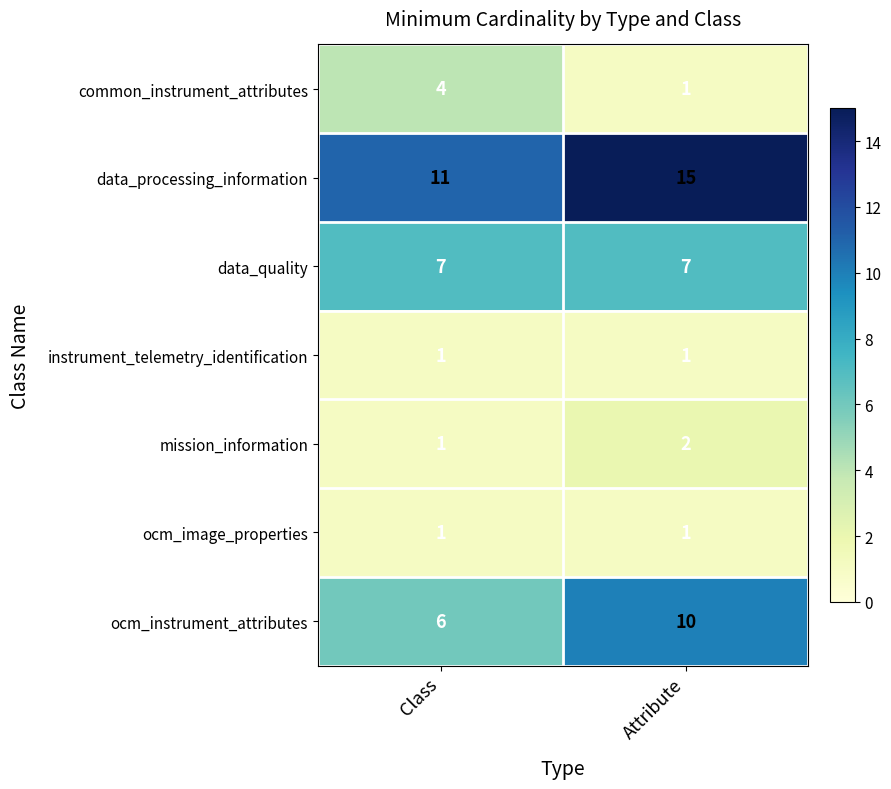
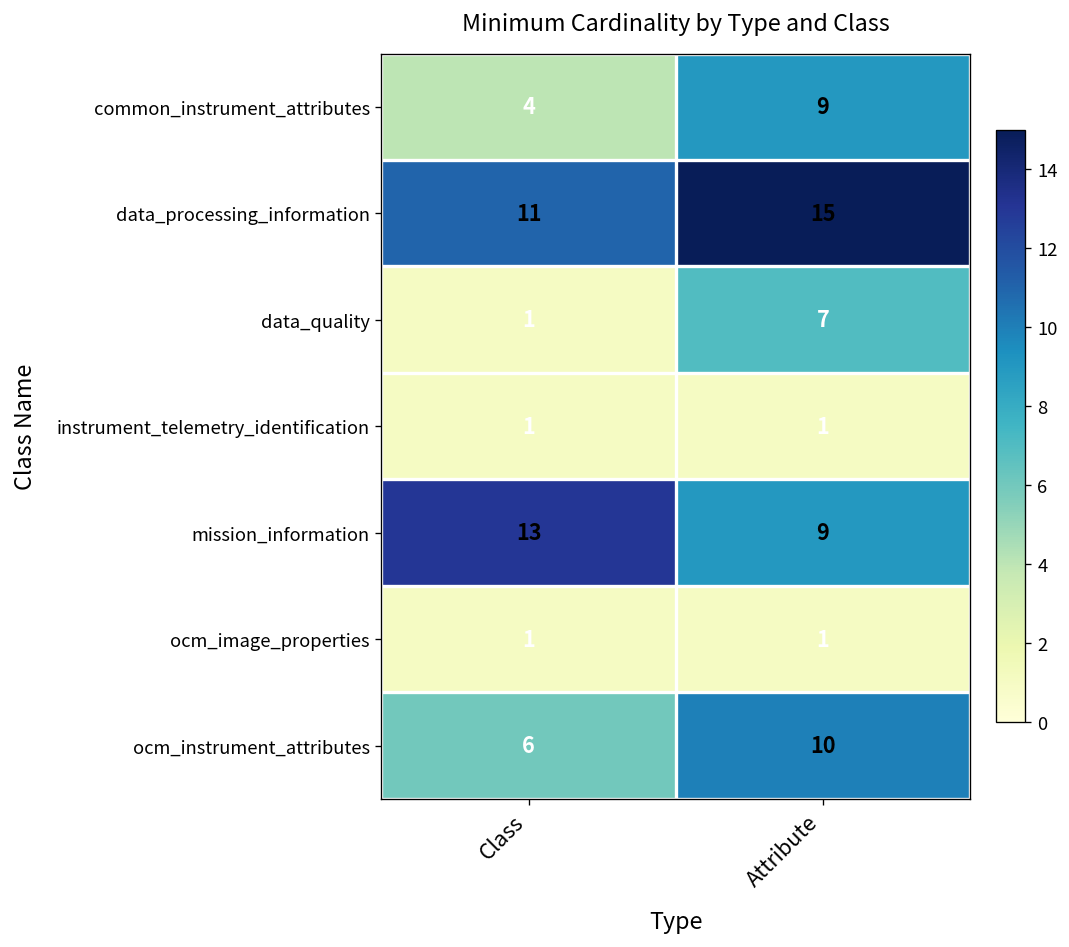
common_instrument_attributes, Attribute: 1 -> 9
data_quality, Class: 7 -> 1
mission_information, Class: 1 -> 13
mission_information, Attribute: 2 -> 9
